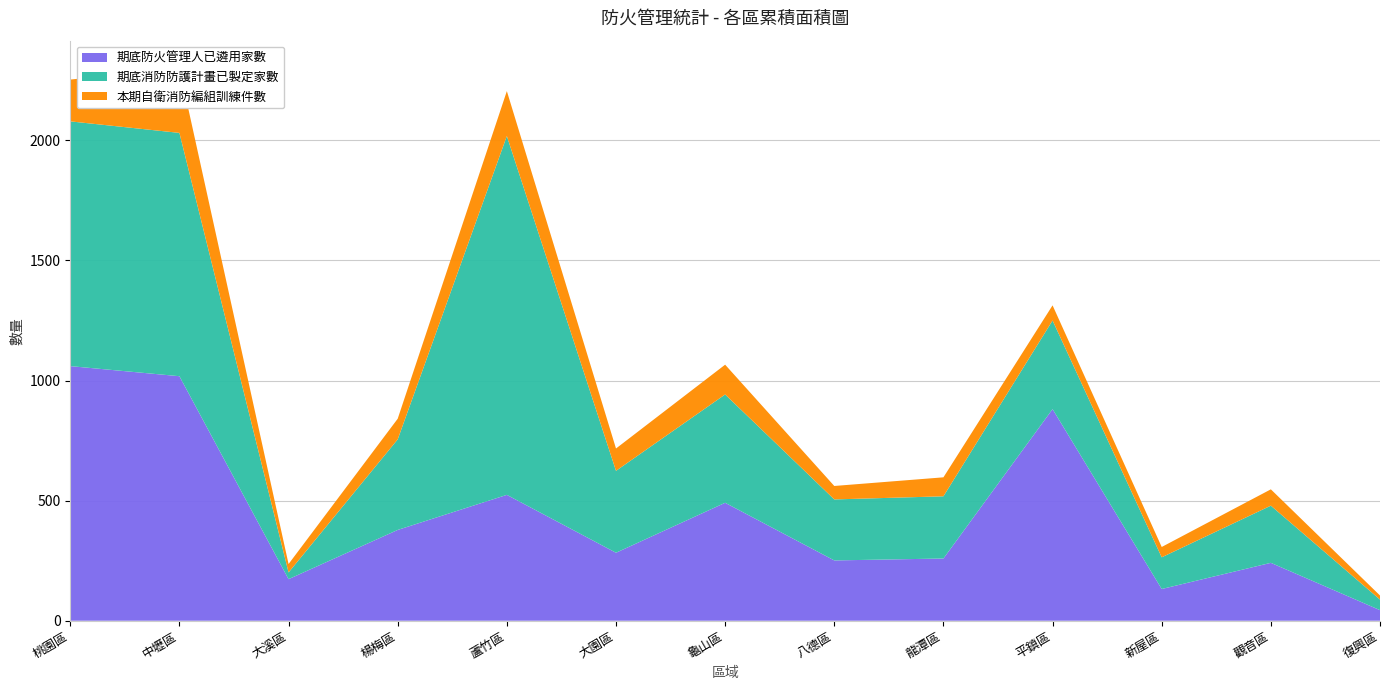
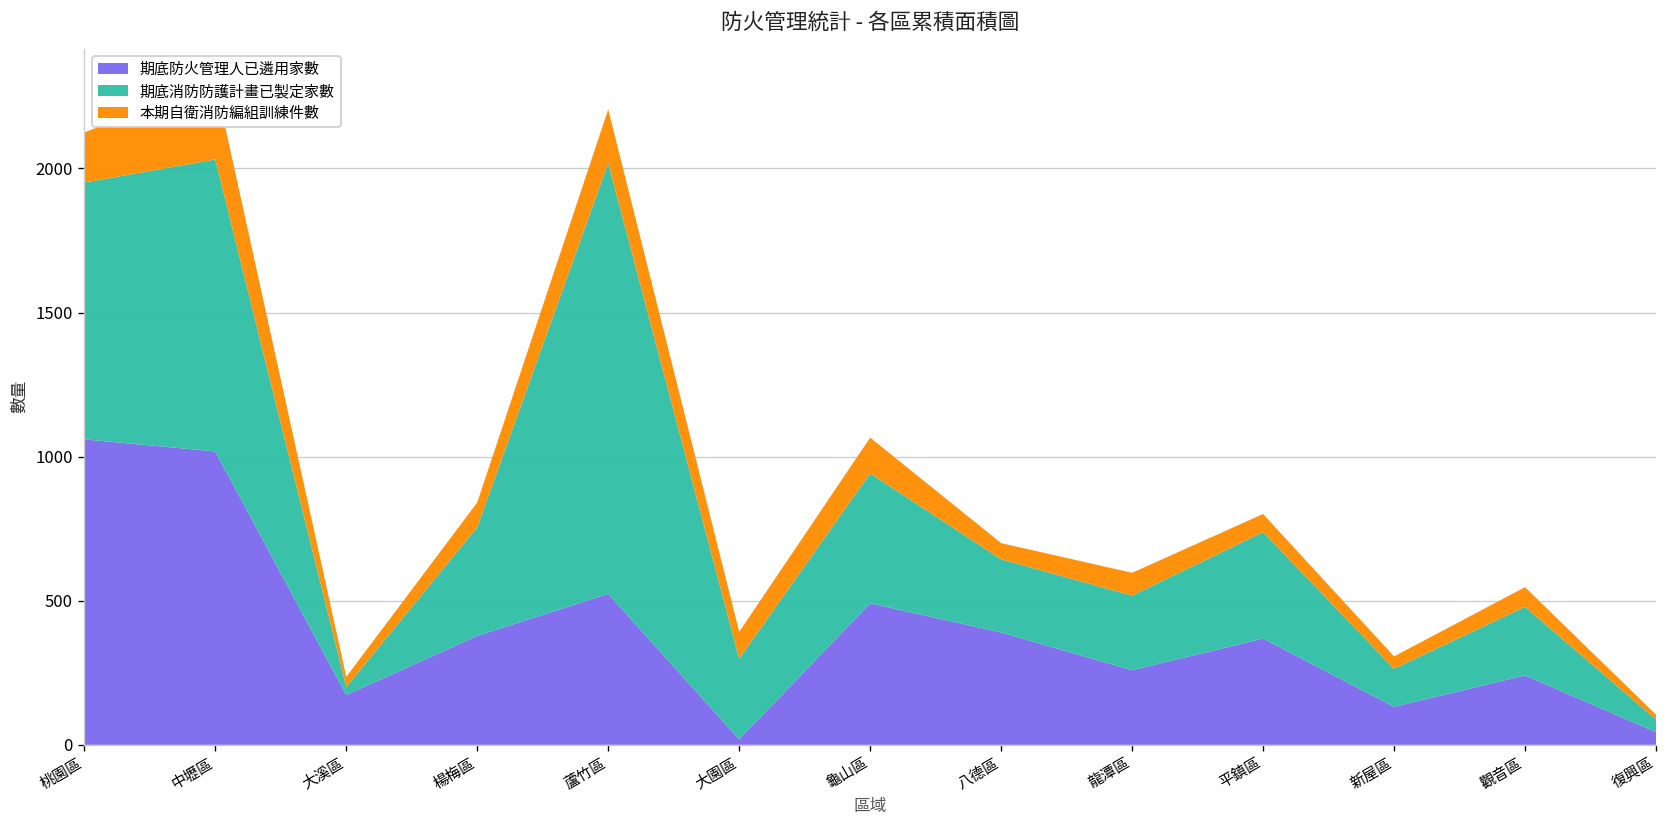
期底消防防護計畫已製定家數, 桃園區: 1020 -> 890
期底防火管理人已遴用家數, 大園區: 280 -> 20
期底消防防護計畫已製定家數, 大園區: 340 -> 280
期底防火管理人已遴用家數, 八德區: 250 -> 390
期底防火管理人已遴用家數, 平鎮區: 880 -> 370
